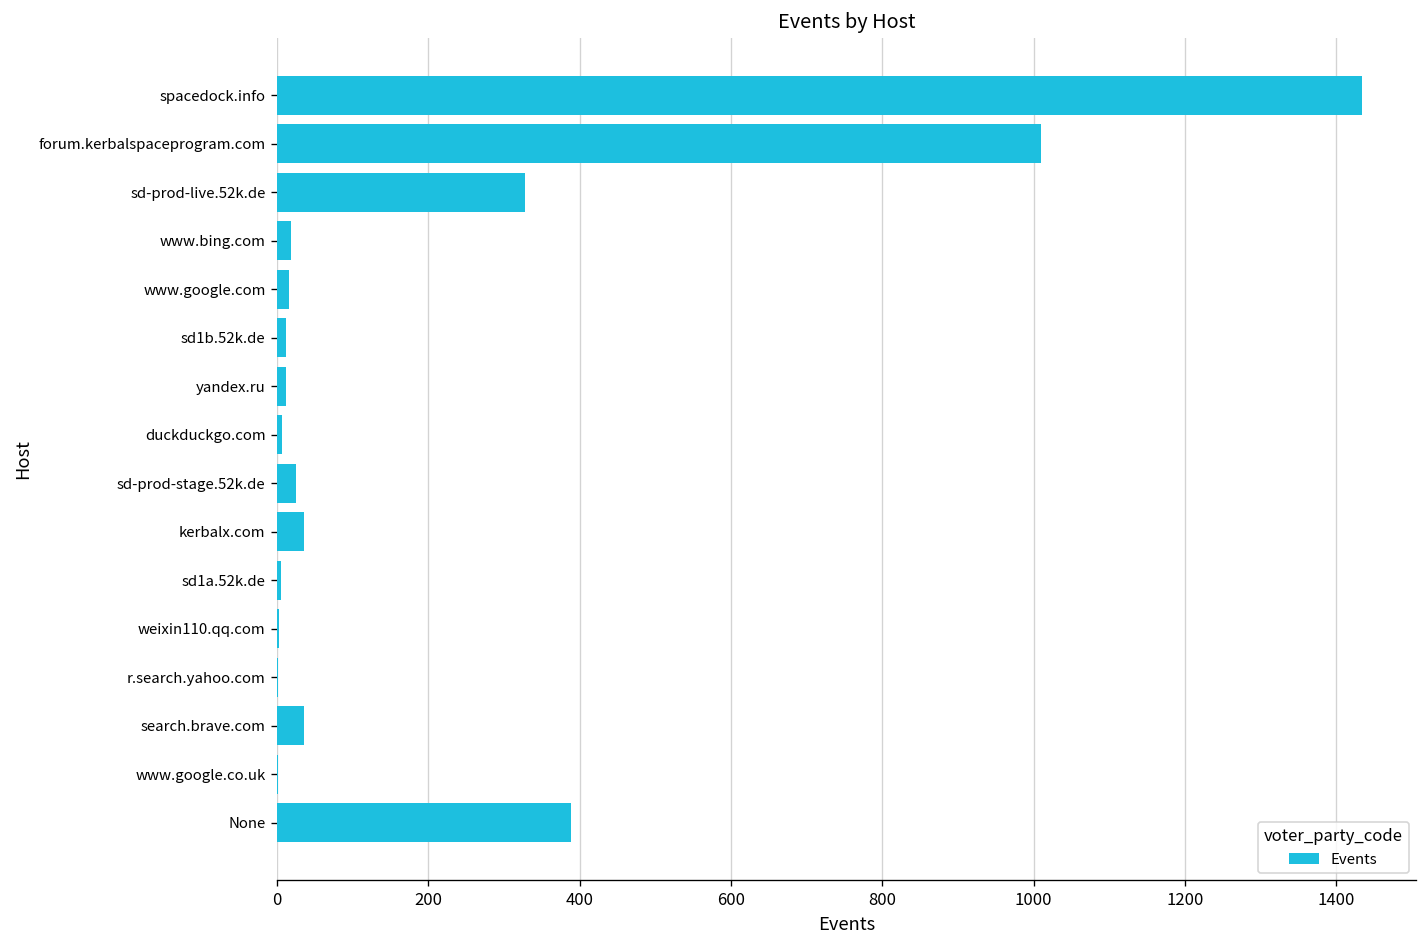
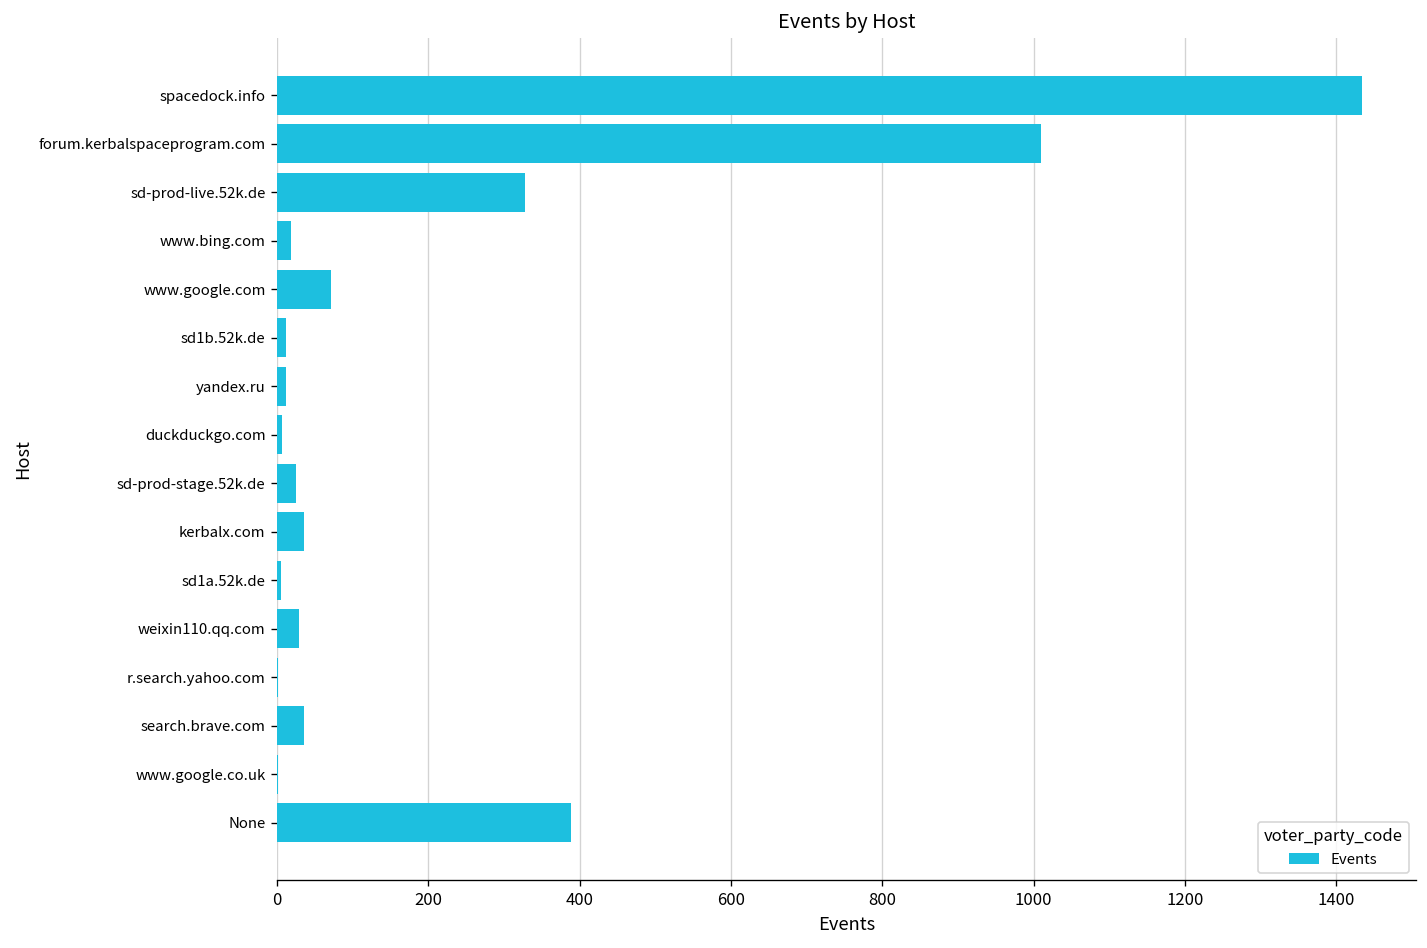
www.google.com: 20 -> 70
weixin110.qq.com: 0 -> 30
